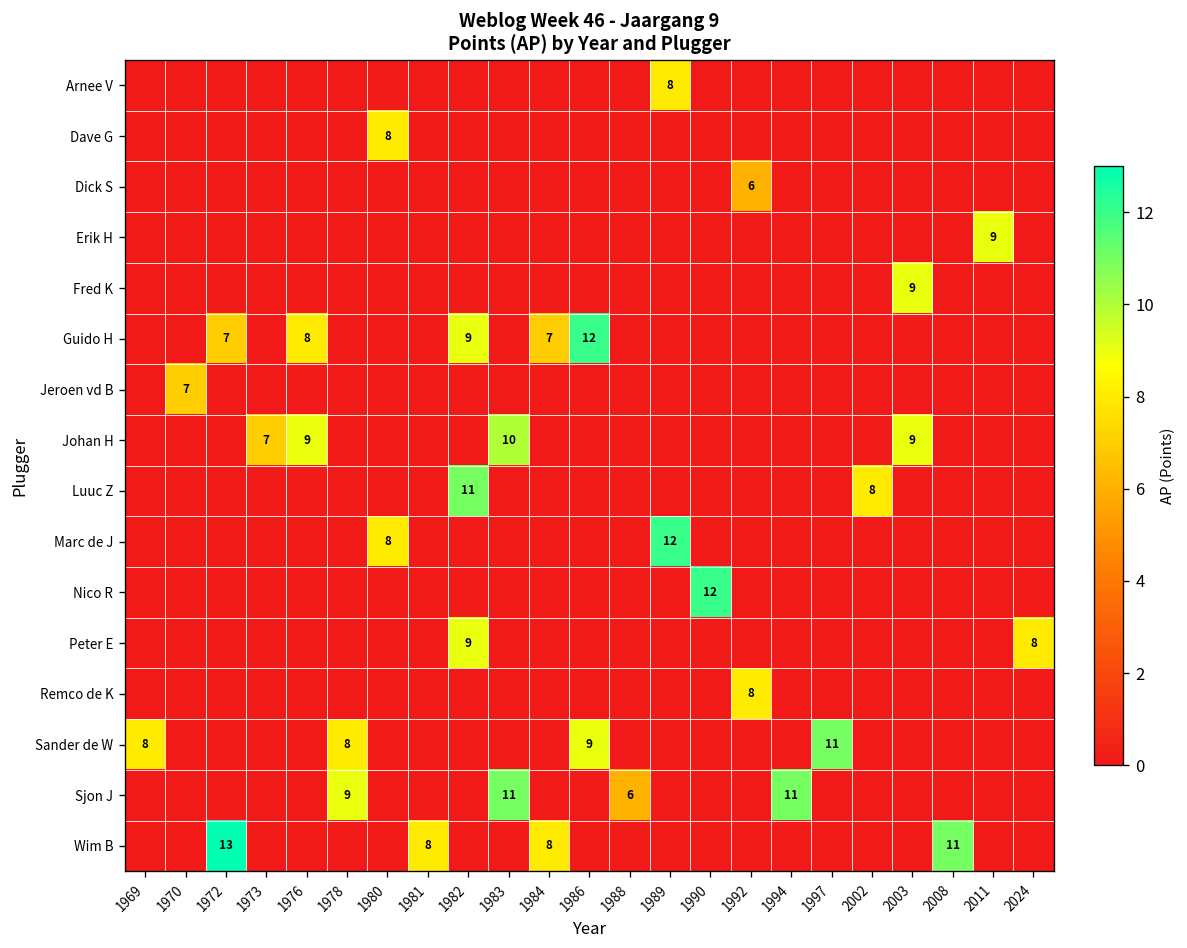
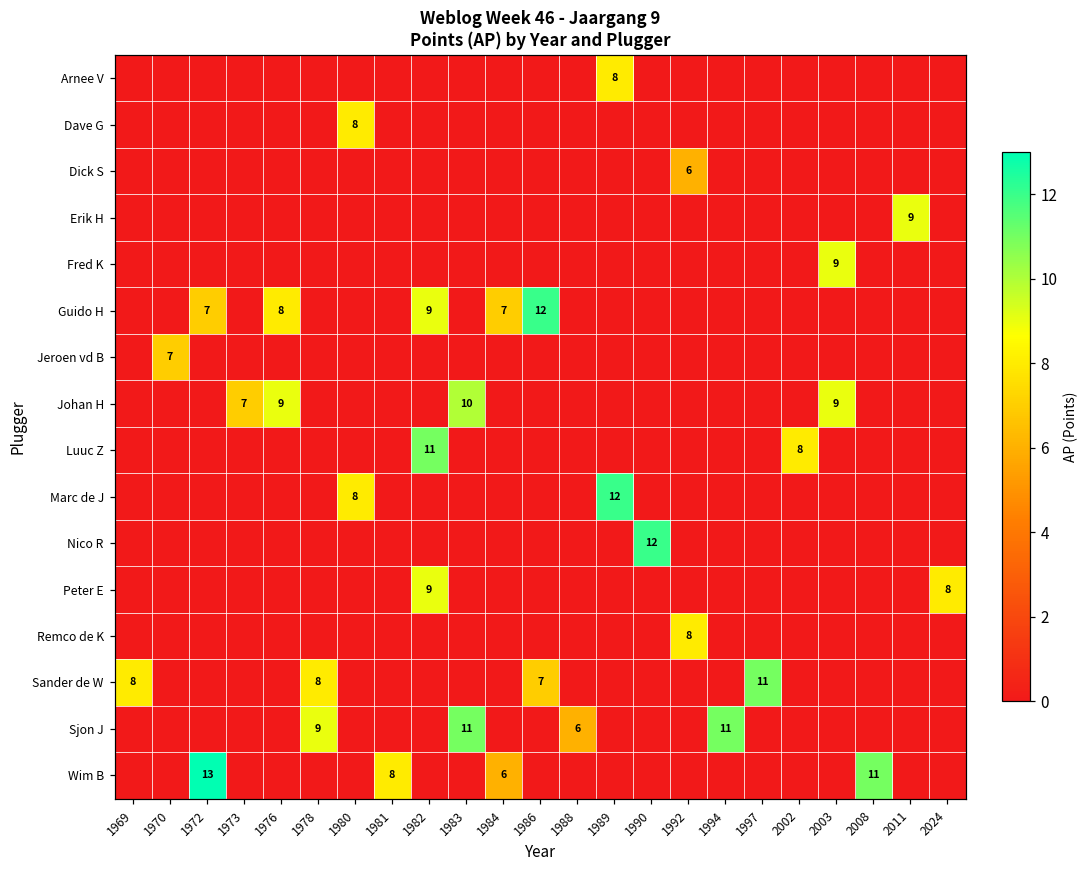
Sander de W, 1986: 9 -> 7
Wim B, 1984: 8 -> 6
